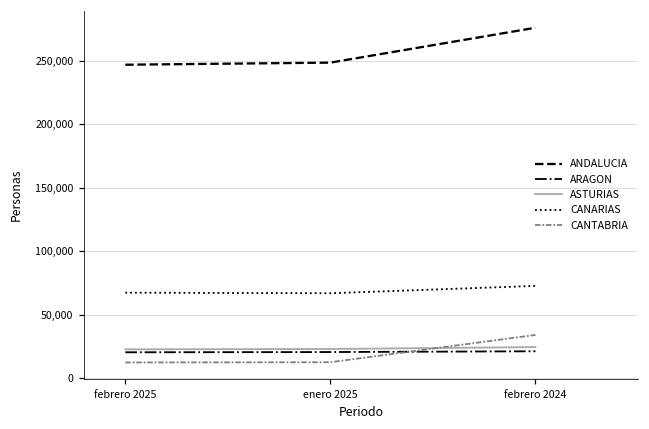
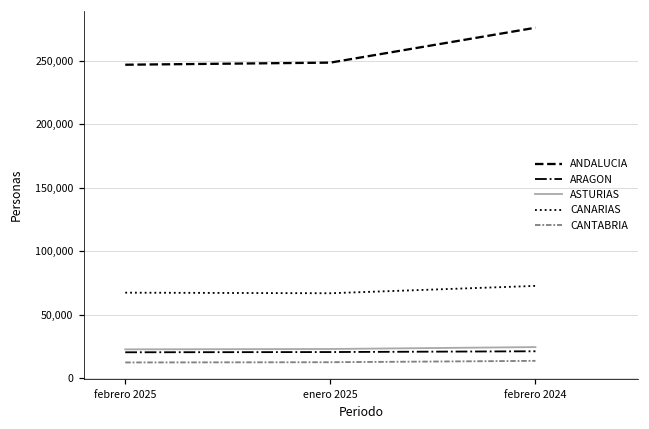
CANTABRIA, febrero 2024: 34,000 -> 14,000
